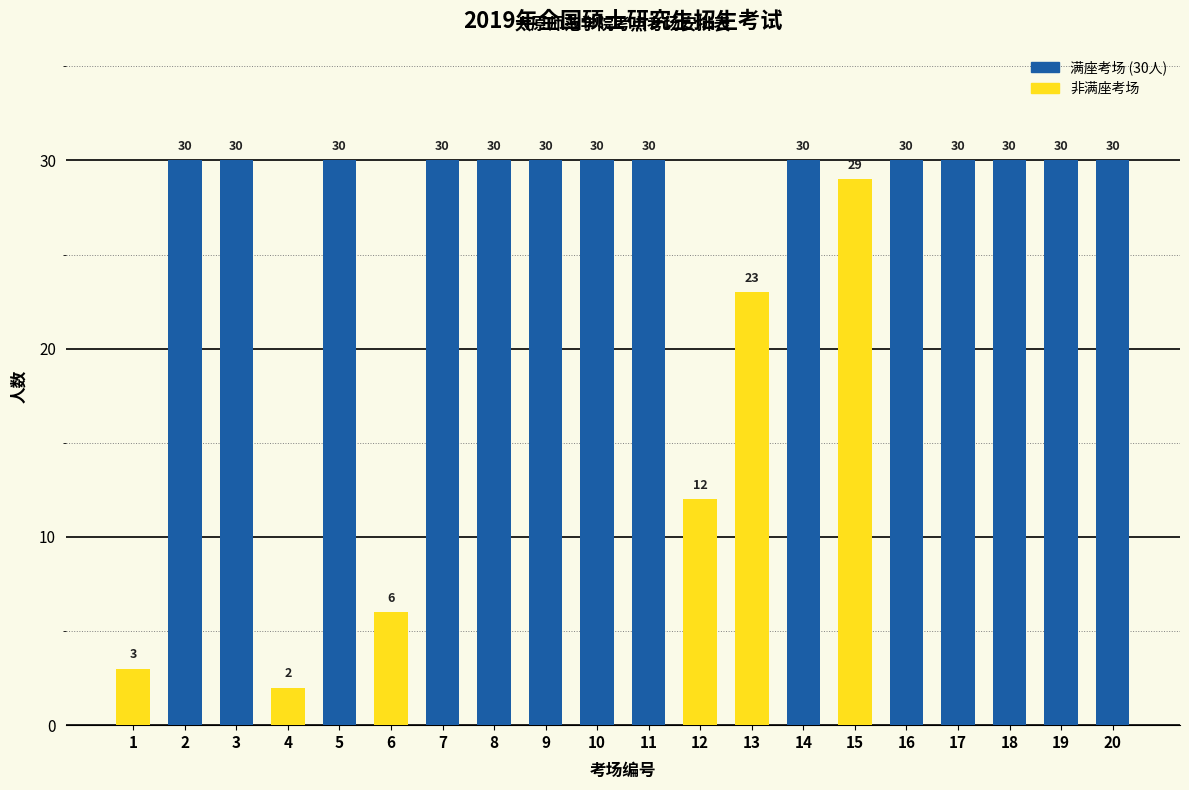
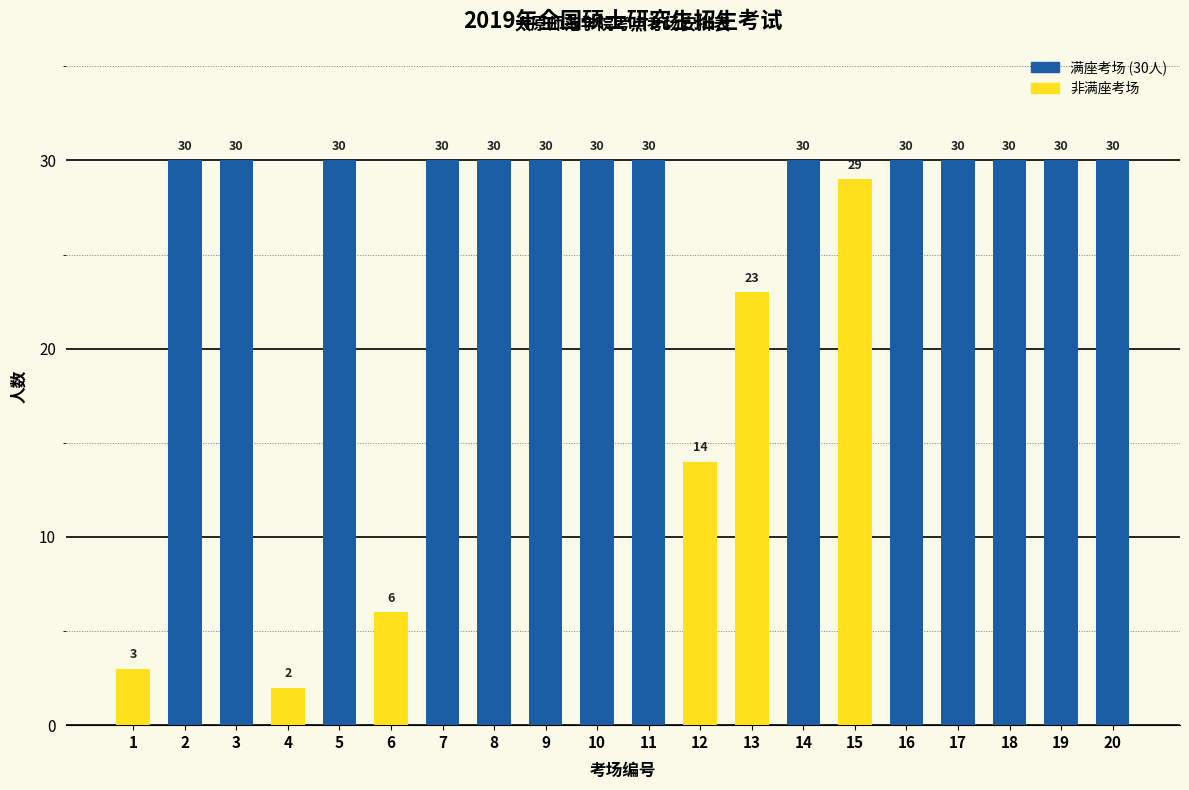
12: 12 -> 14
